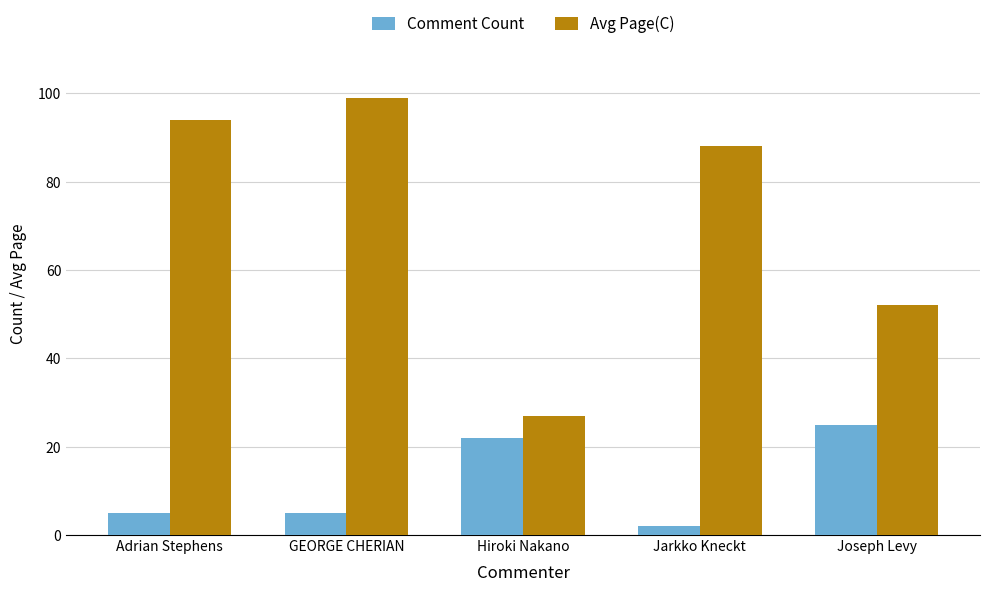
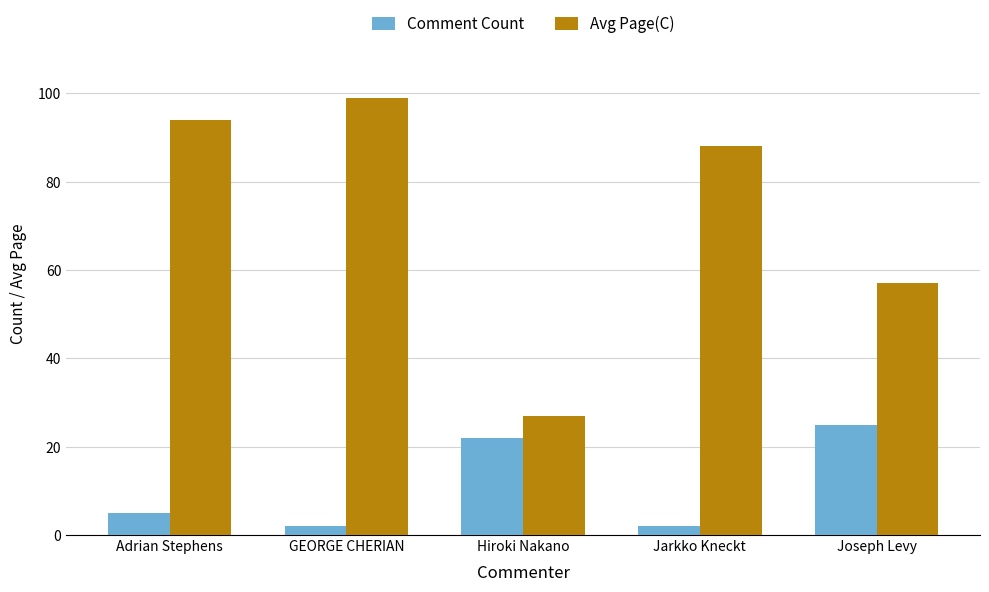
Comment Count, GEORGE CHERIAN: 5 -> 2
Avg Page(C), Joseph Levy: 52 -> 57
